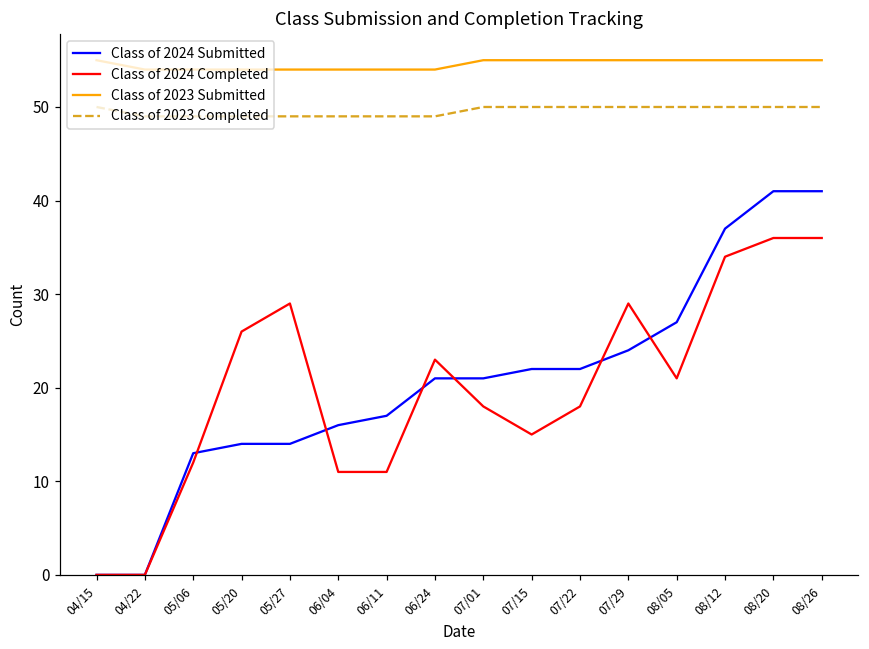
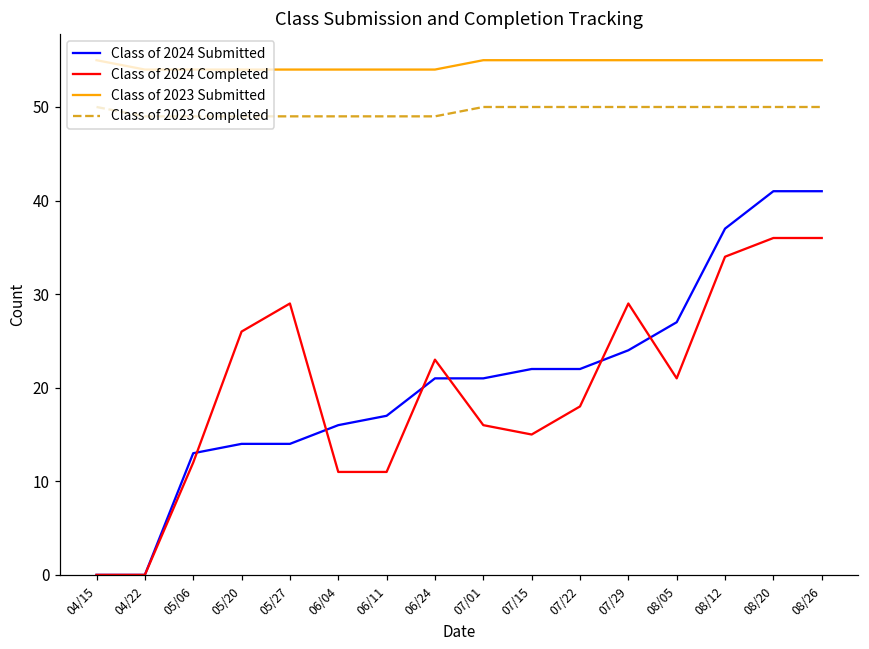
Class of 2024 Completed, 07/01: 18 -> 16
